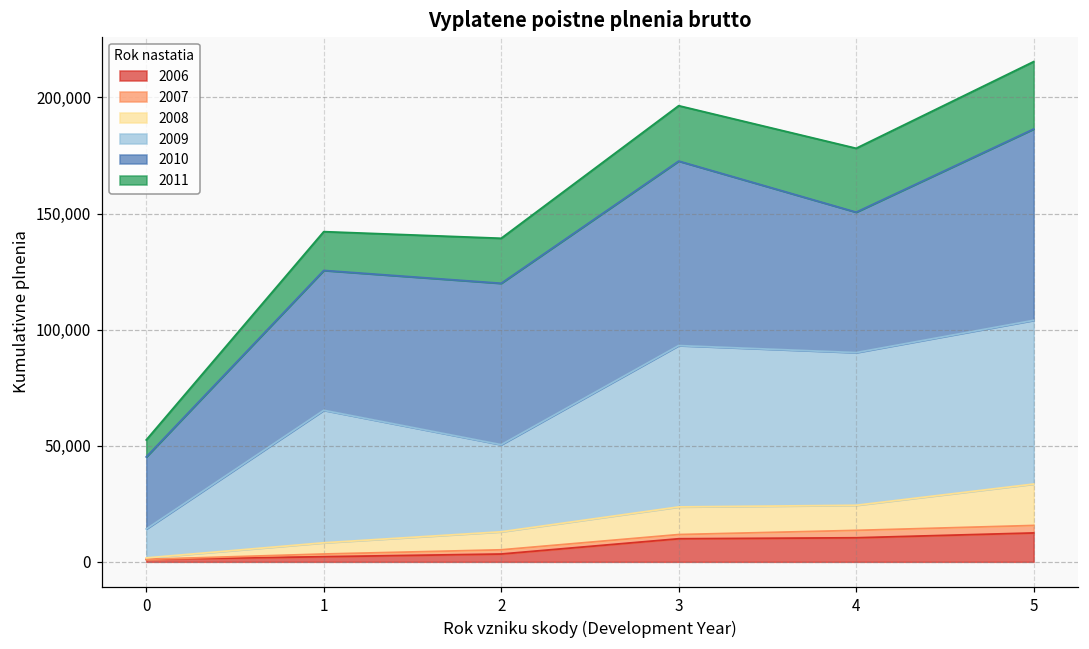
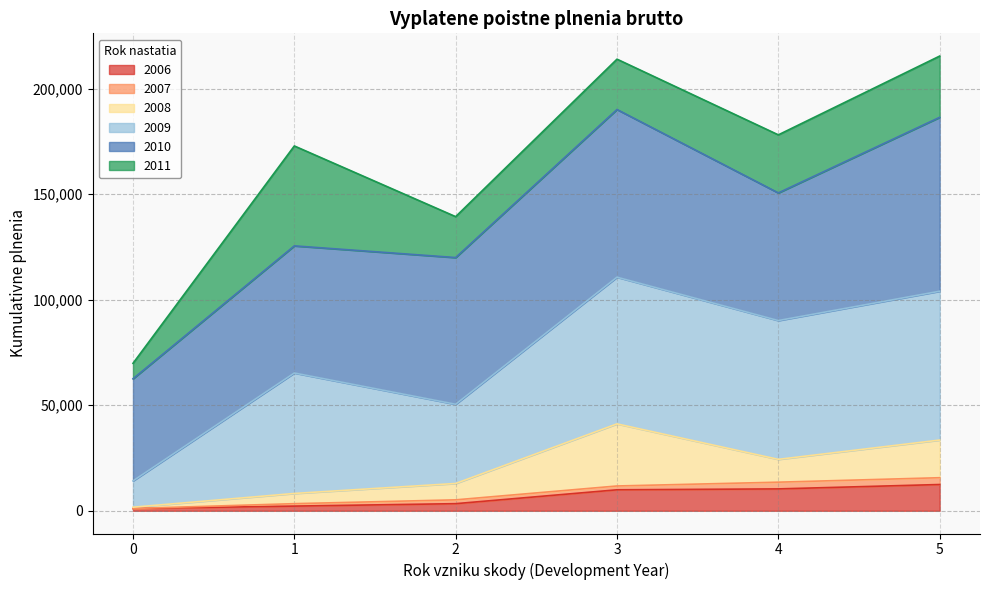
2010, 0: 31,000 -> 48,000
2011, 1: 17,000 -> 47,000
2008, 3: 12,000 -> 29,000
